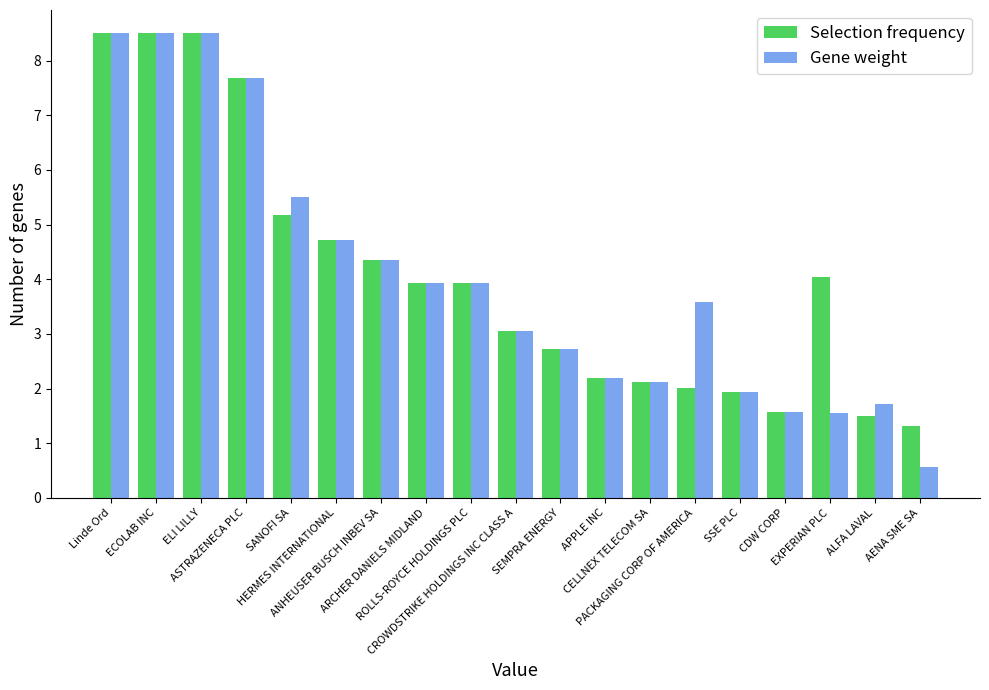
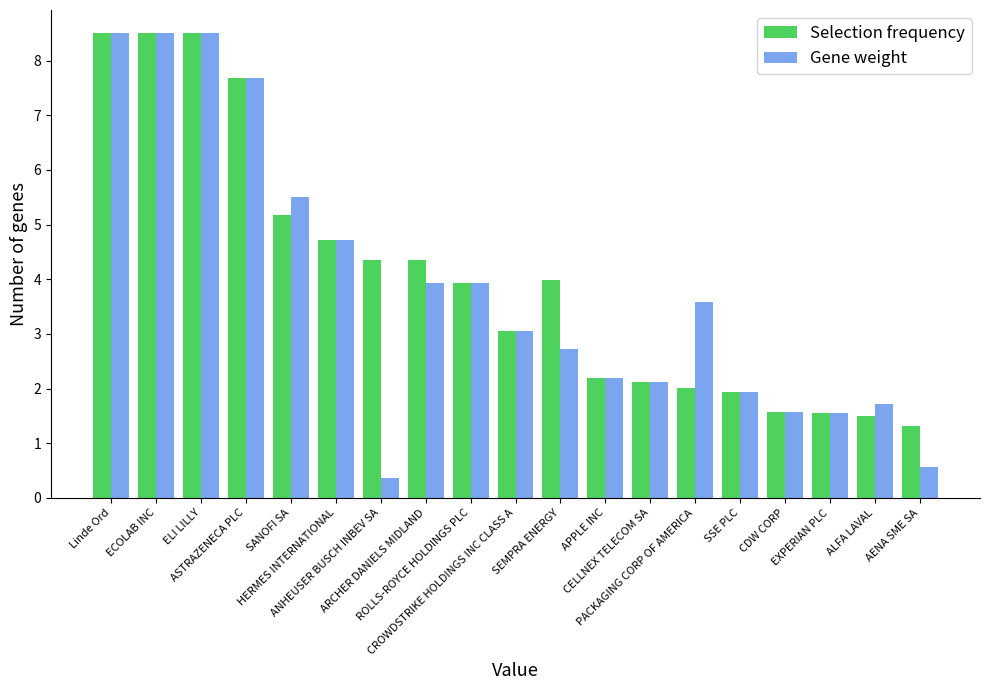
Gene weight, ANHEUSER BUSCH INBEV SA: 4.4 -> 0.4
Selection frequency, ARCHER DANIELS MIDLAND: 3.9 -> 4.4
Selection frequency, SEMPRA ENERGY: 2.7 -> 4.0
Selection frequency, EXPERIAN PLC: 4.0 -> 1.6
